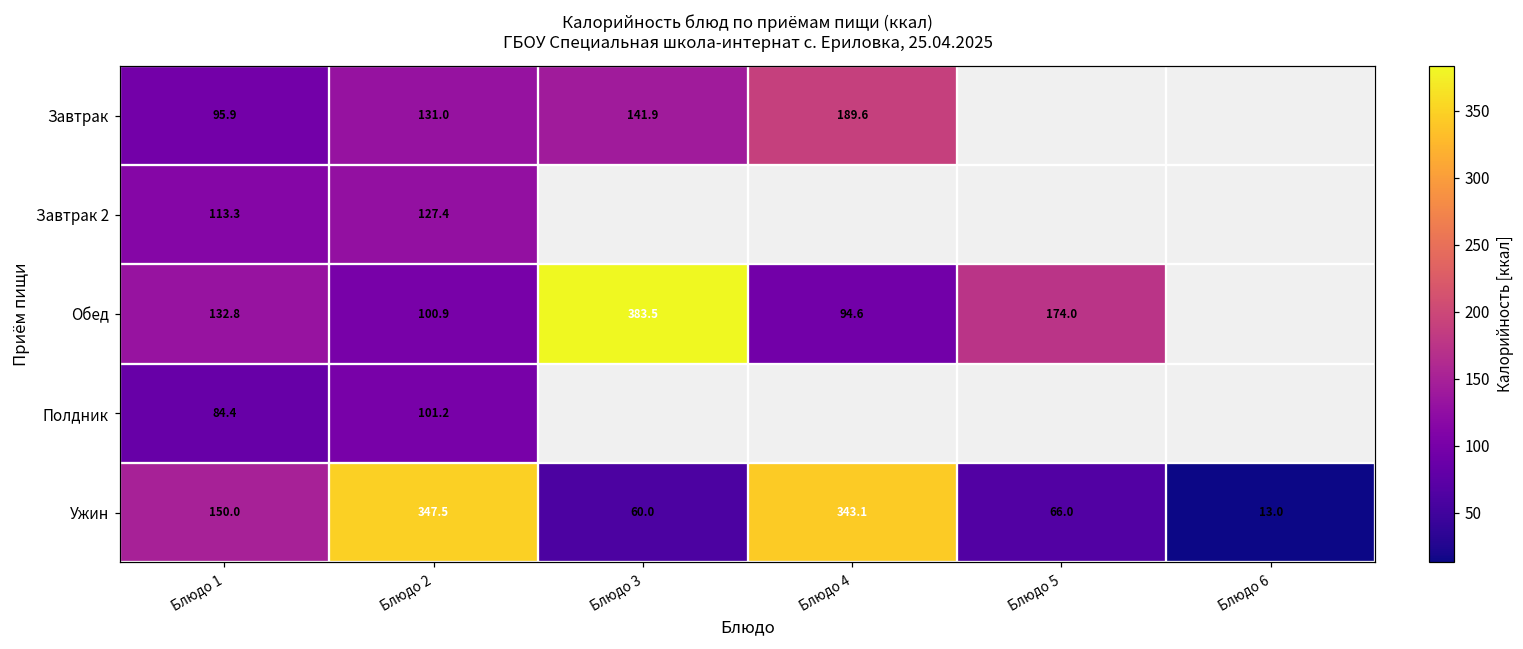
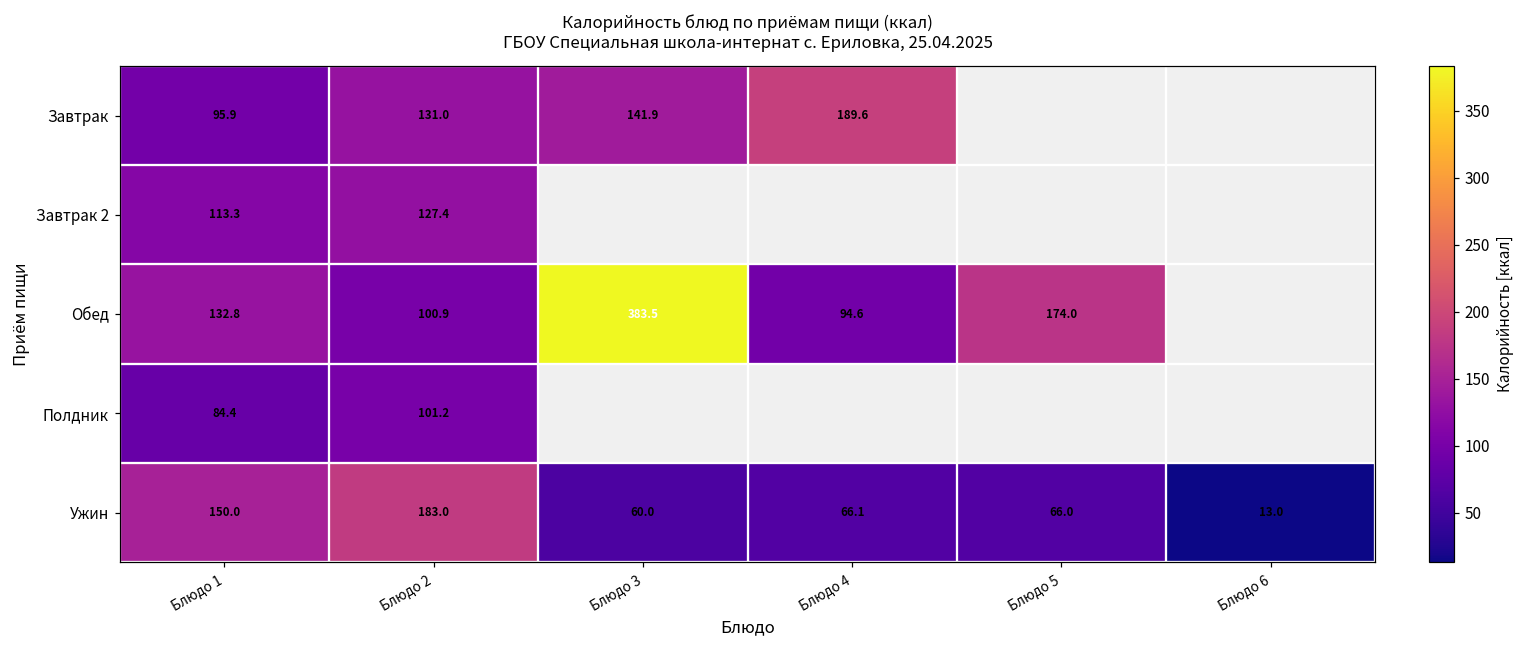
Ужин, Блюдо 2: 347.5 -> 183.0
Ужин, Блюдо 4: 343.1 -> 66.1
